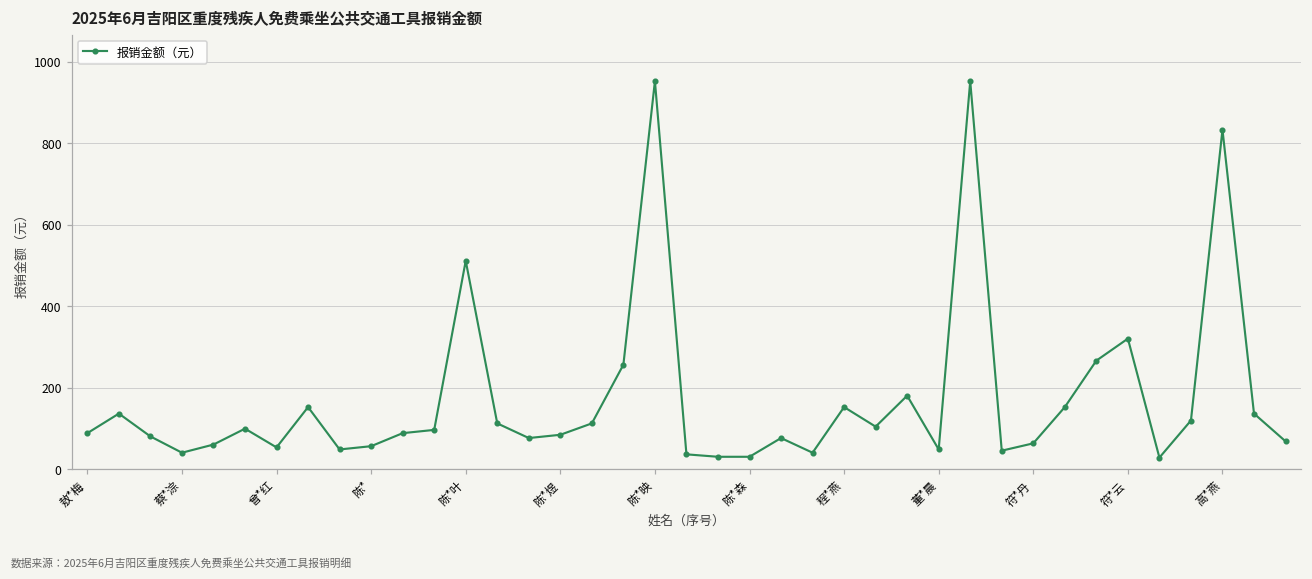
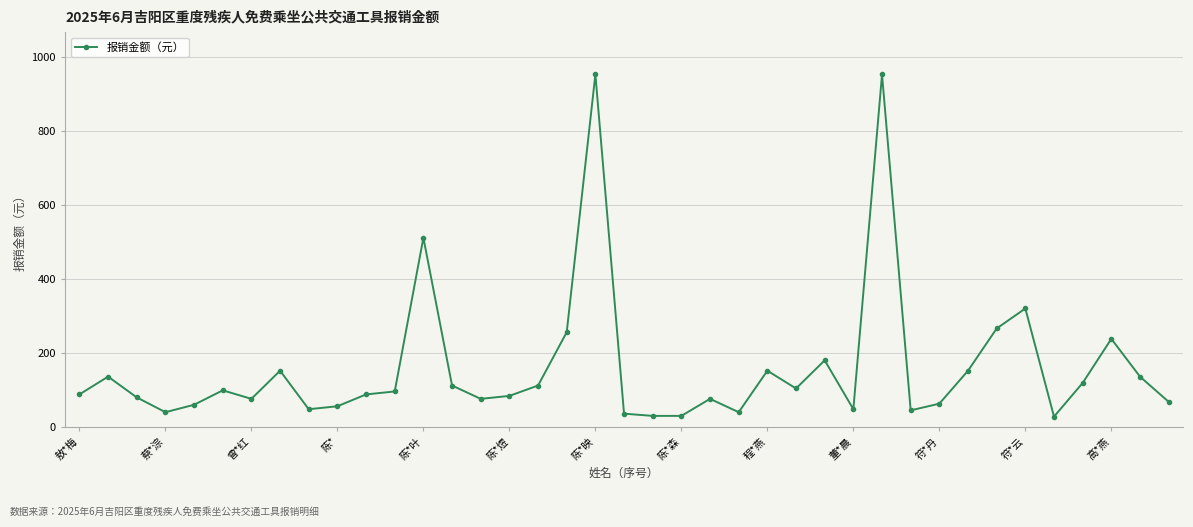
曾*红: 50 -> 80
高*燕: 830 -> 240
